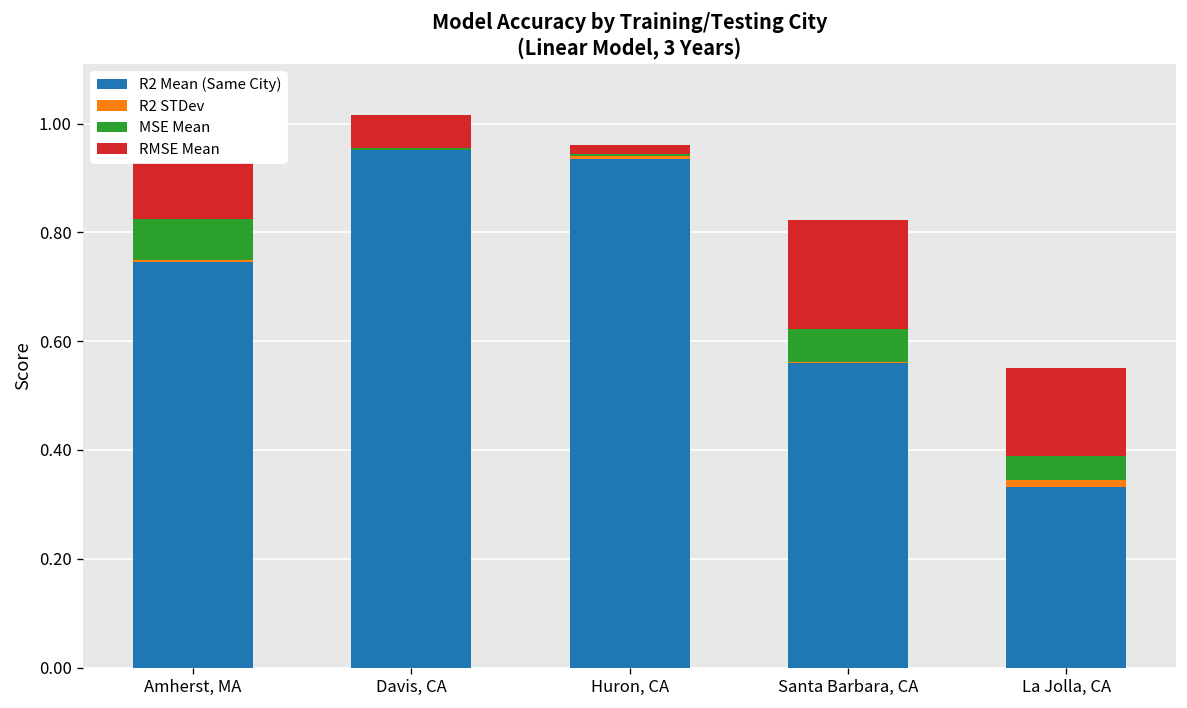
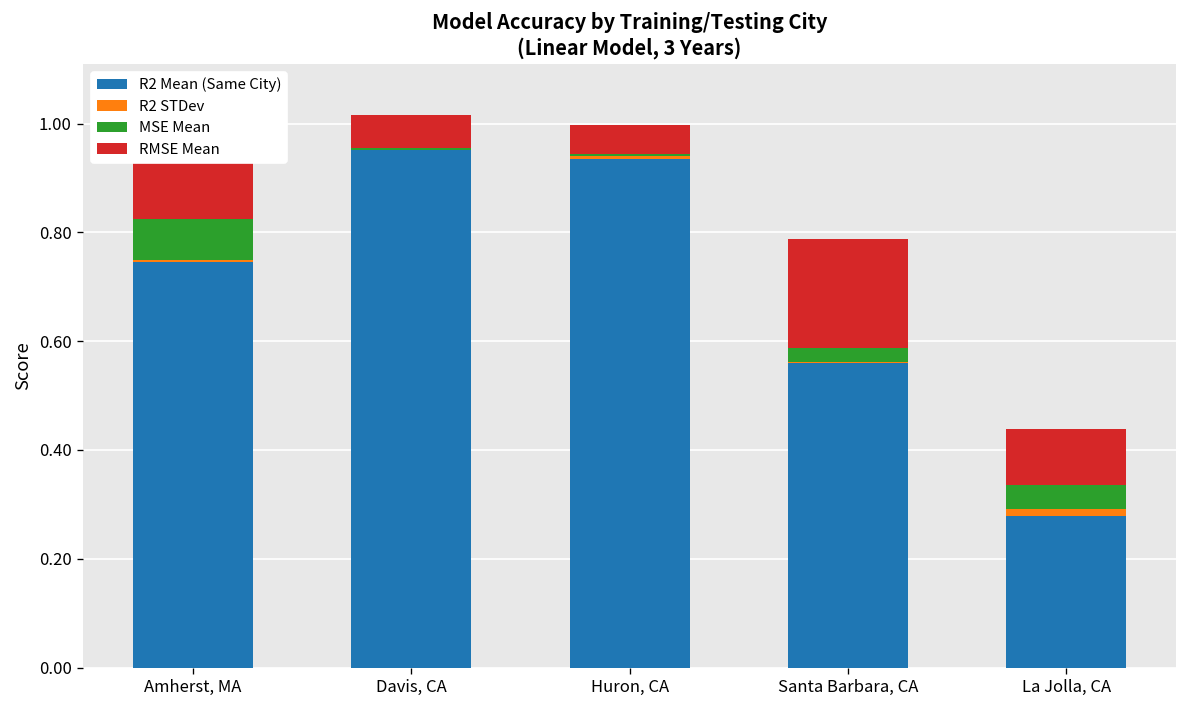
RMSE Mean, Huron, CA: 0.02 -> 0.05
MSE Mean, Santa Barbara, CA: 0.06 -> 0.02
R2 Mean (Same City), La Jolla, CA: 0.33 -> 0.28
RMSE Mean, La Jolla, CA: 0.16 -> 0.10
